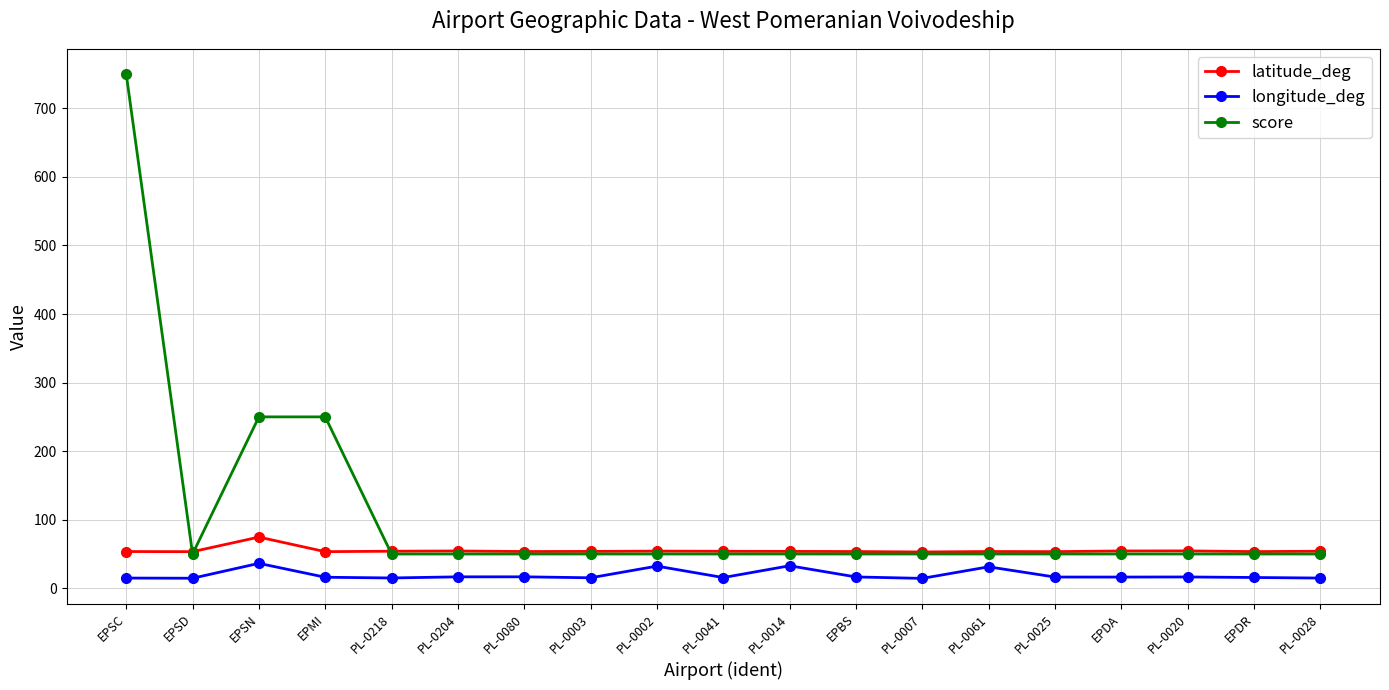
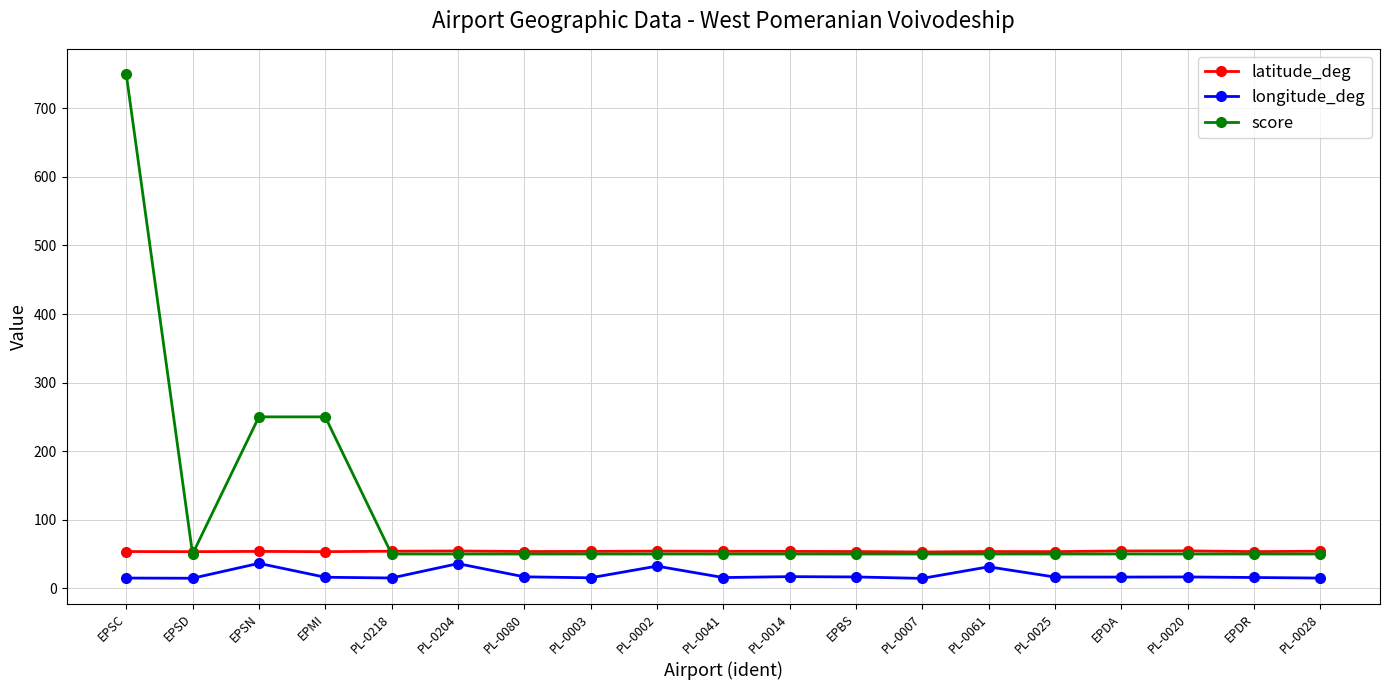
latitude_deg, EPSN: 70 -> 50
longitude_deg, PL-0204: 20 -> 40
longitude_deg, PL-0014: 30 -> 20
